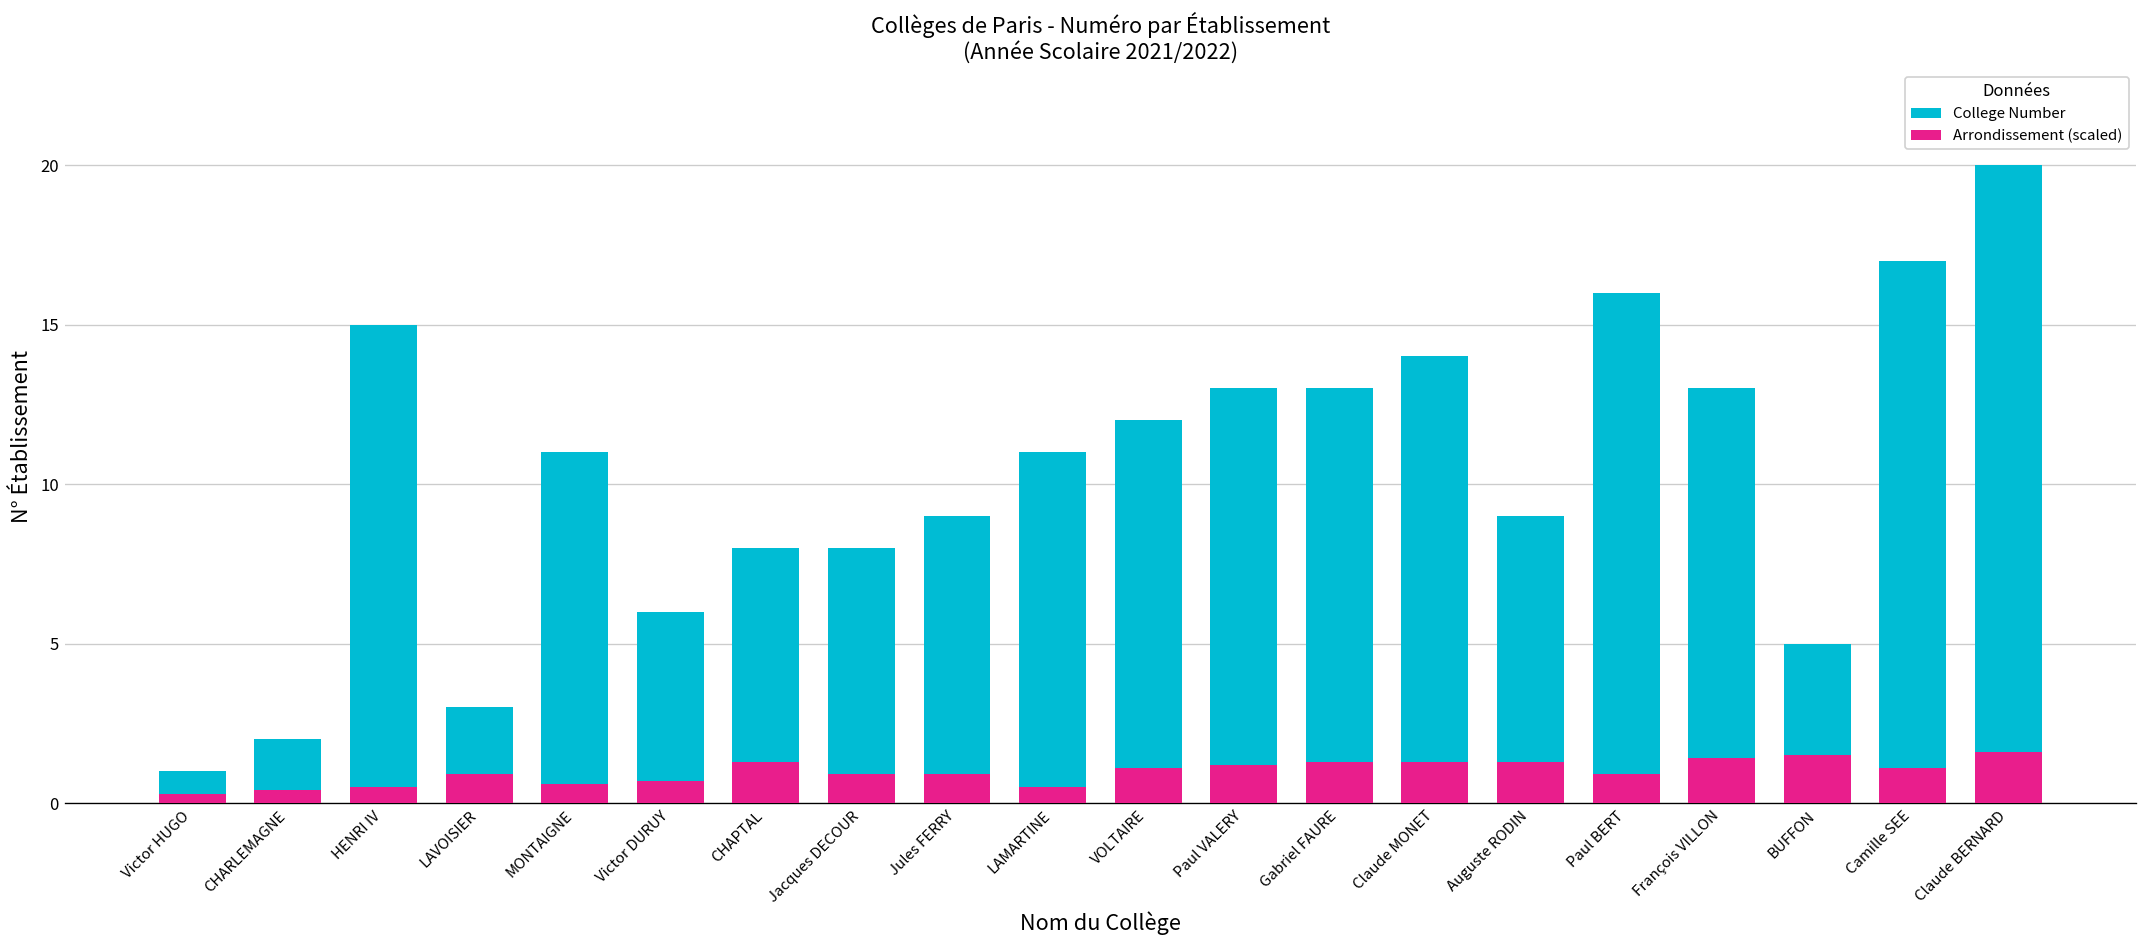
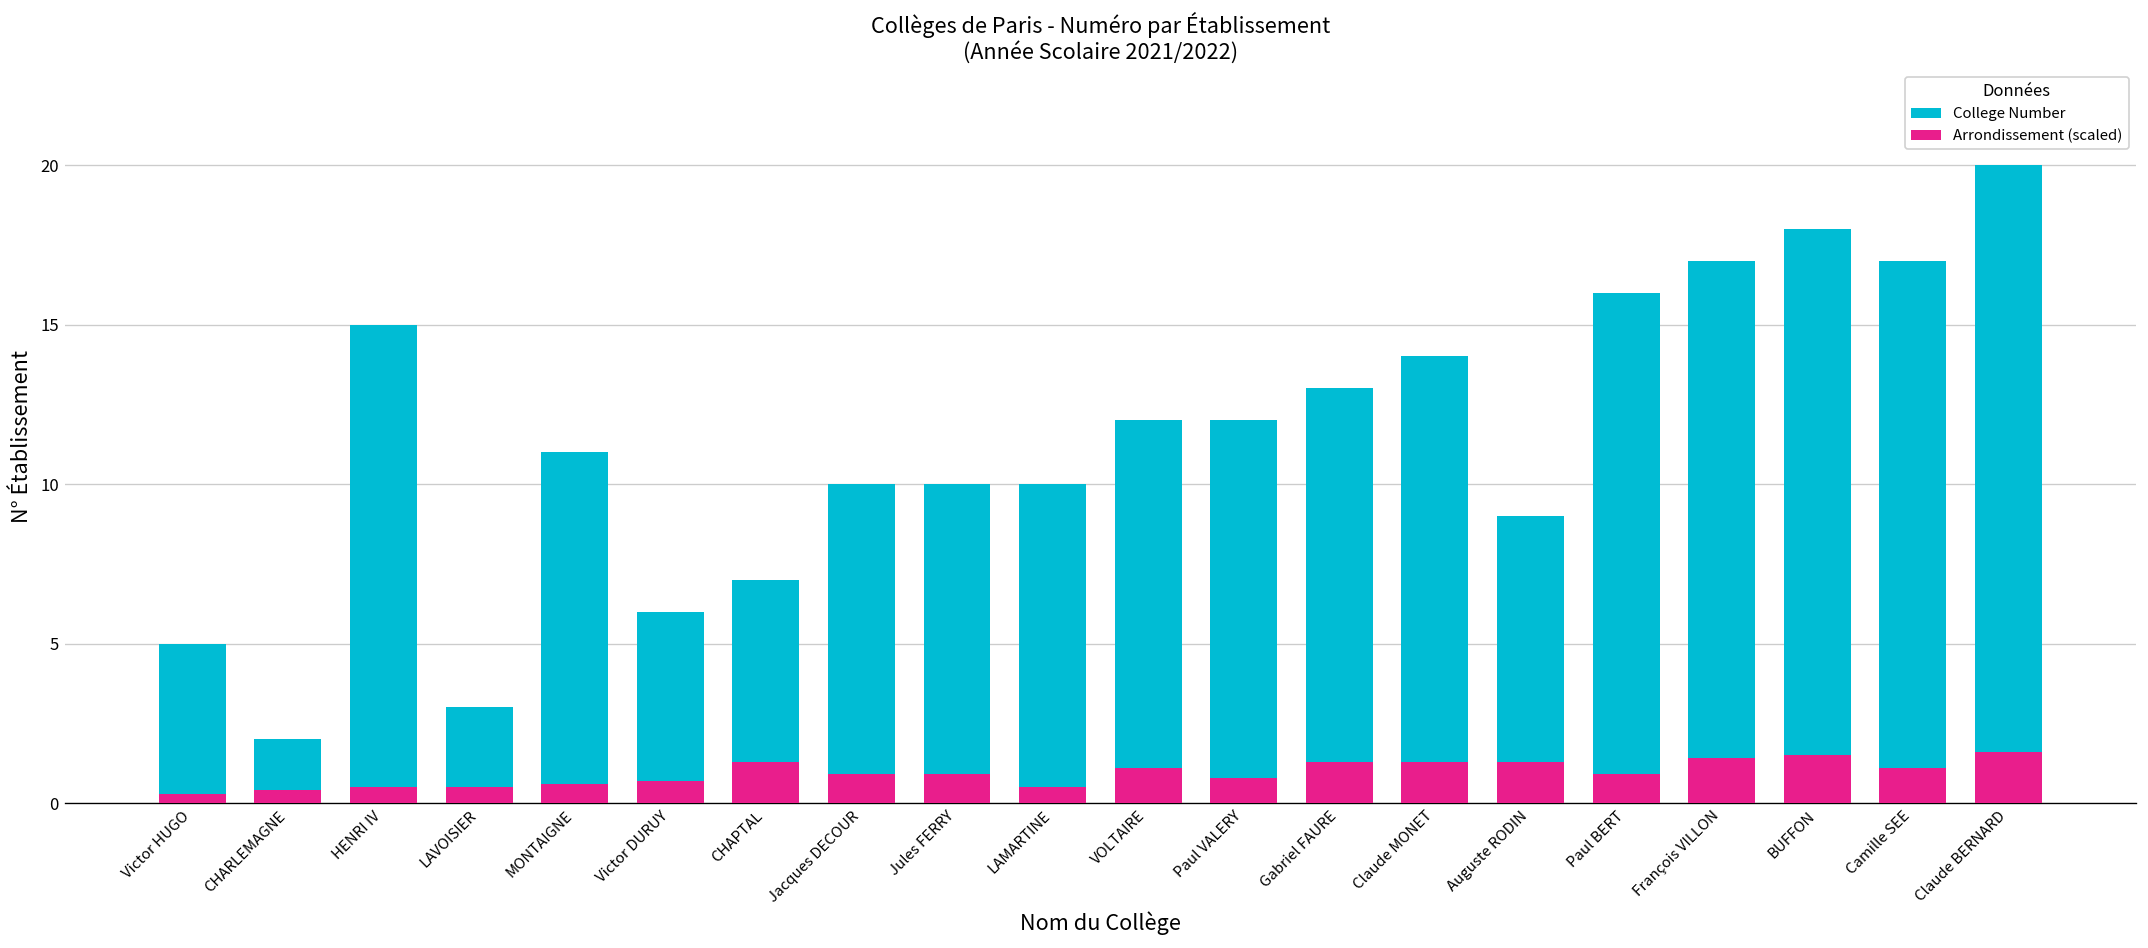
College Number, Victor HUGO: 1 -> 5
Arrondissement (scaled), LAVOISIER: 0.9 -> 0.5
College Number, CHAPTAL: 8 -> 7
College Number, Jacques DECOUR: 8 -> 10
College Number, Jules FERRY: 9 -> 10
College Number, LAMARTINE: 11 -> 10
College Number, Paul VALERY: 13 -> 12
Arrondissement (scaled), Paul VALERY: 1.2 -> 0.8
College Number, François VILLON: 13 -> 17
College Number, BUFFON: 5 -> 18
